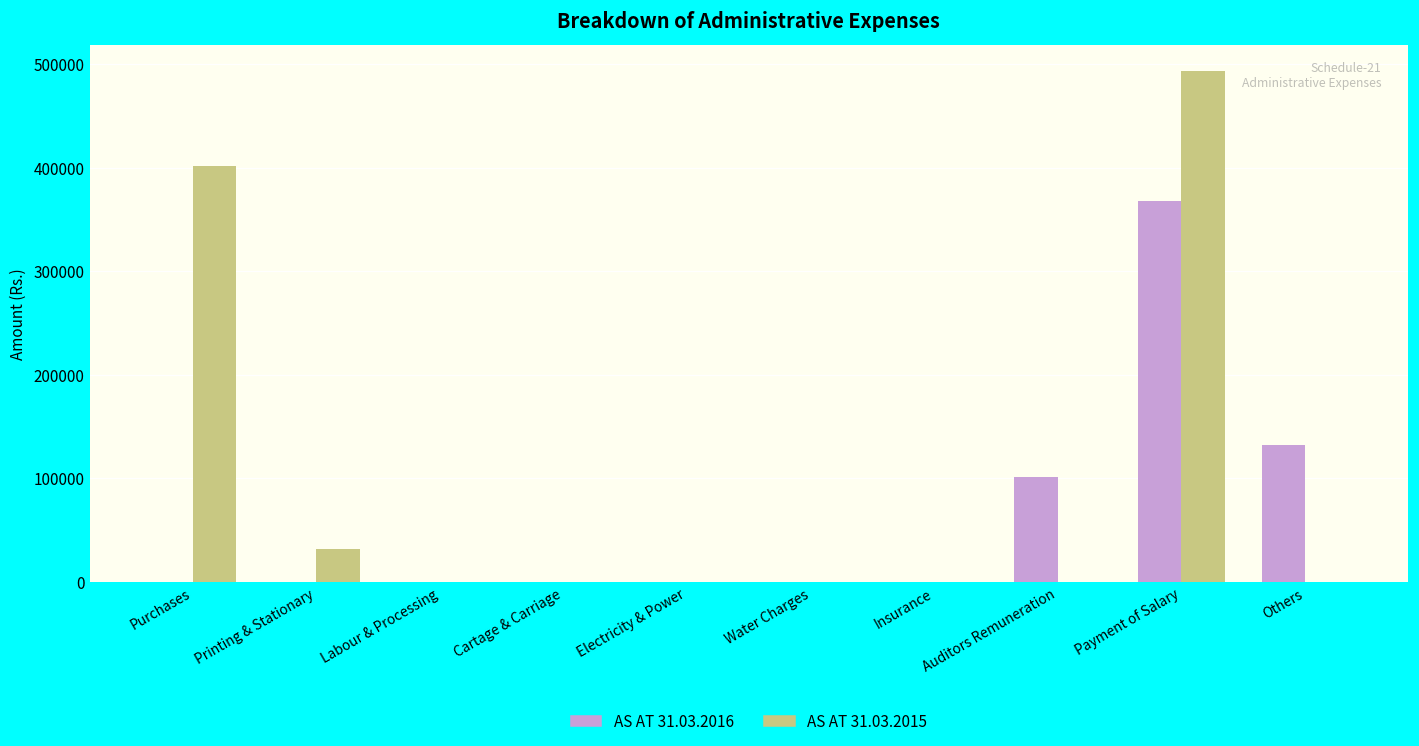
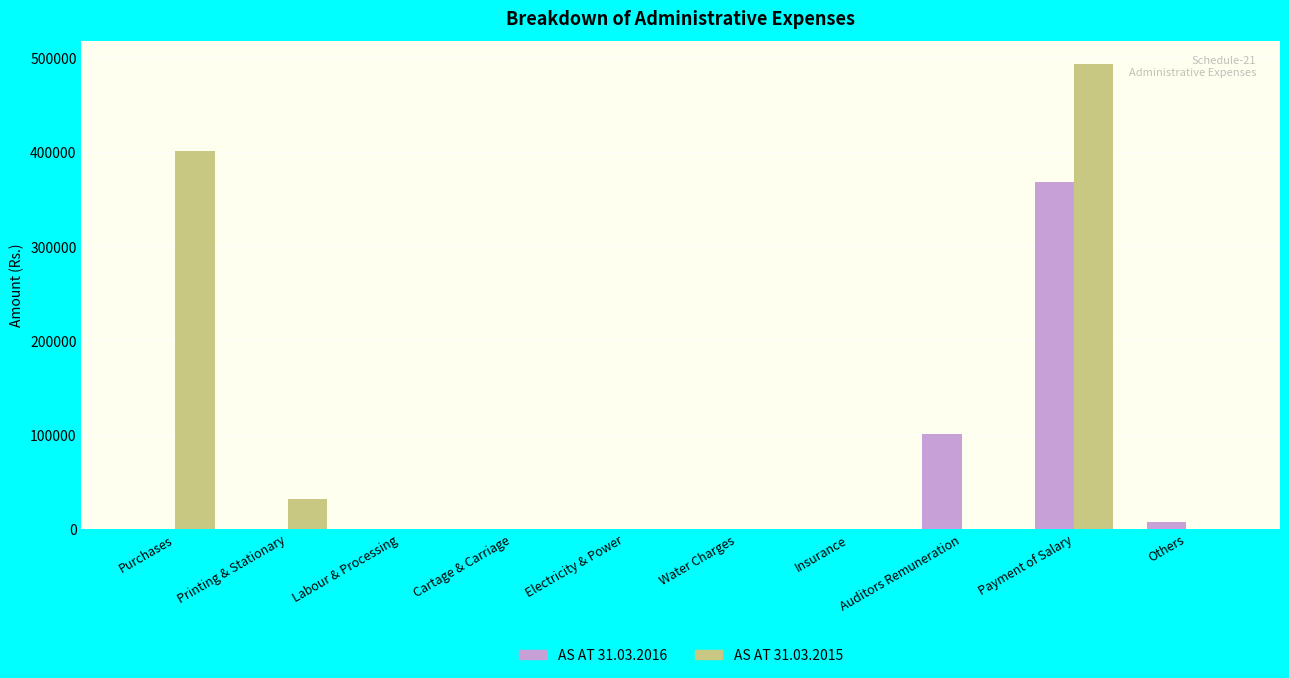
AS AT 31.03.2016, Others: 130000 -> 10000
